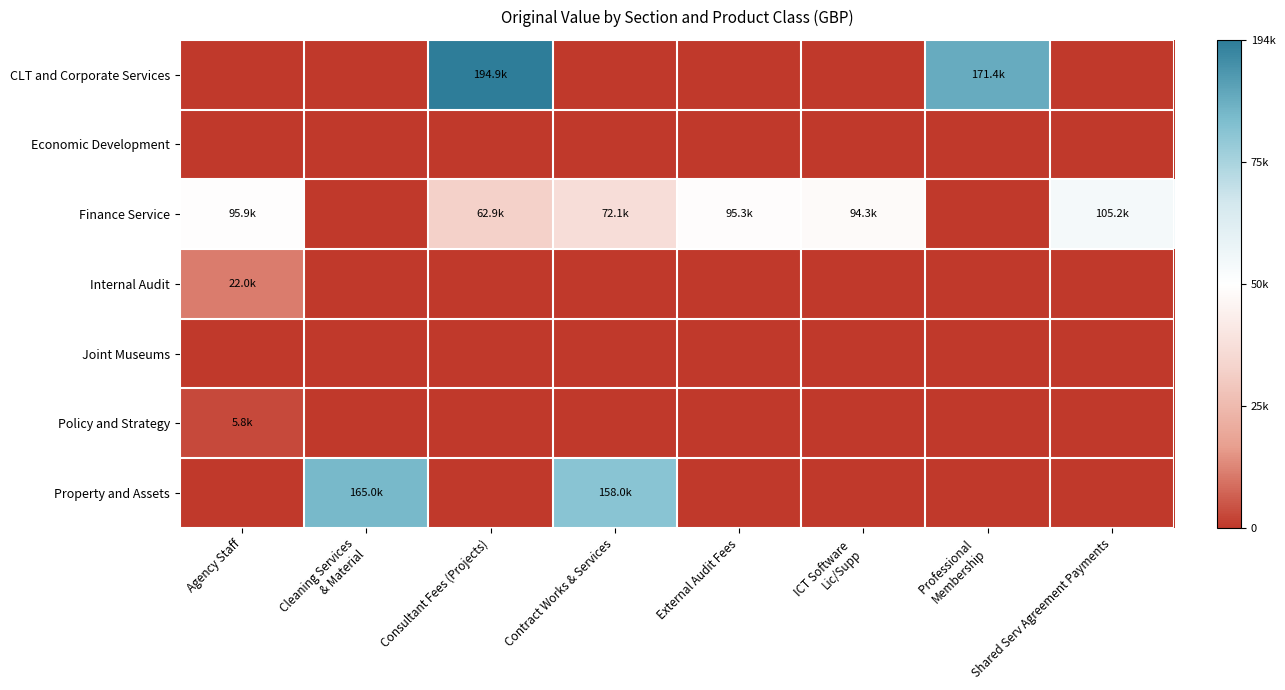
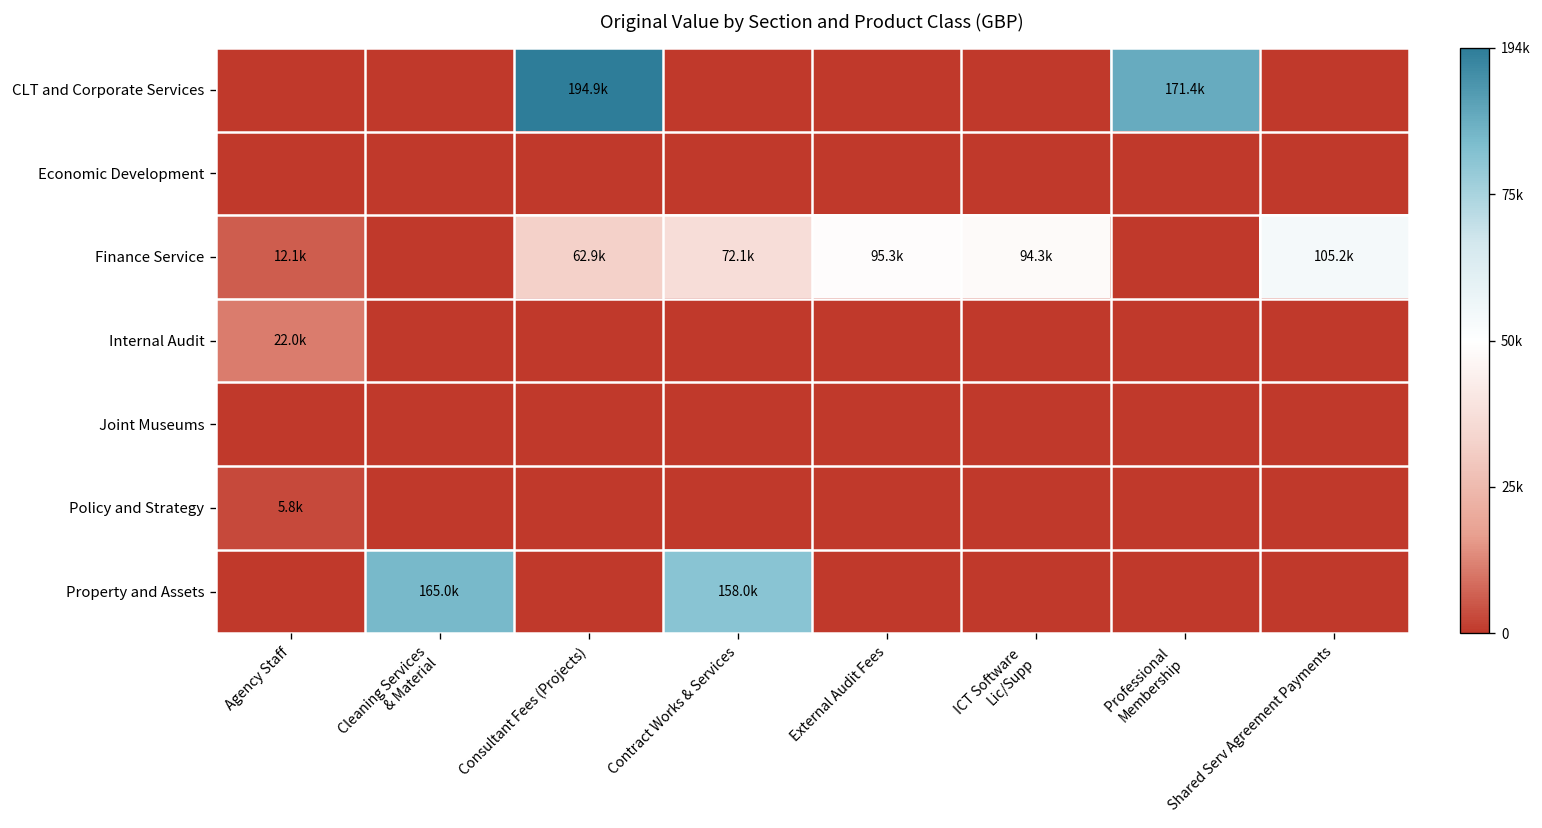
Finance Service, Agency Staff: 95.9k -> 12.1k
